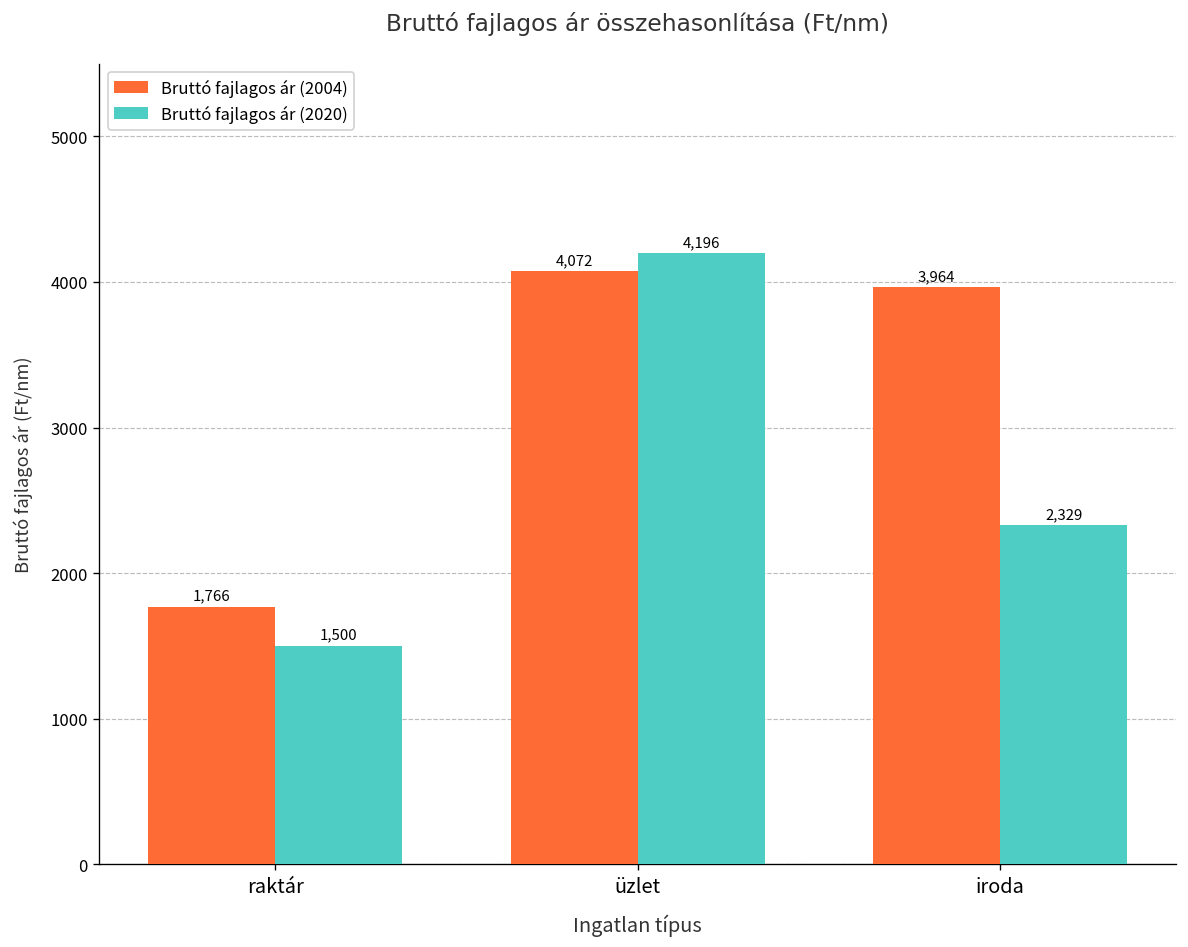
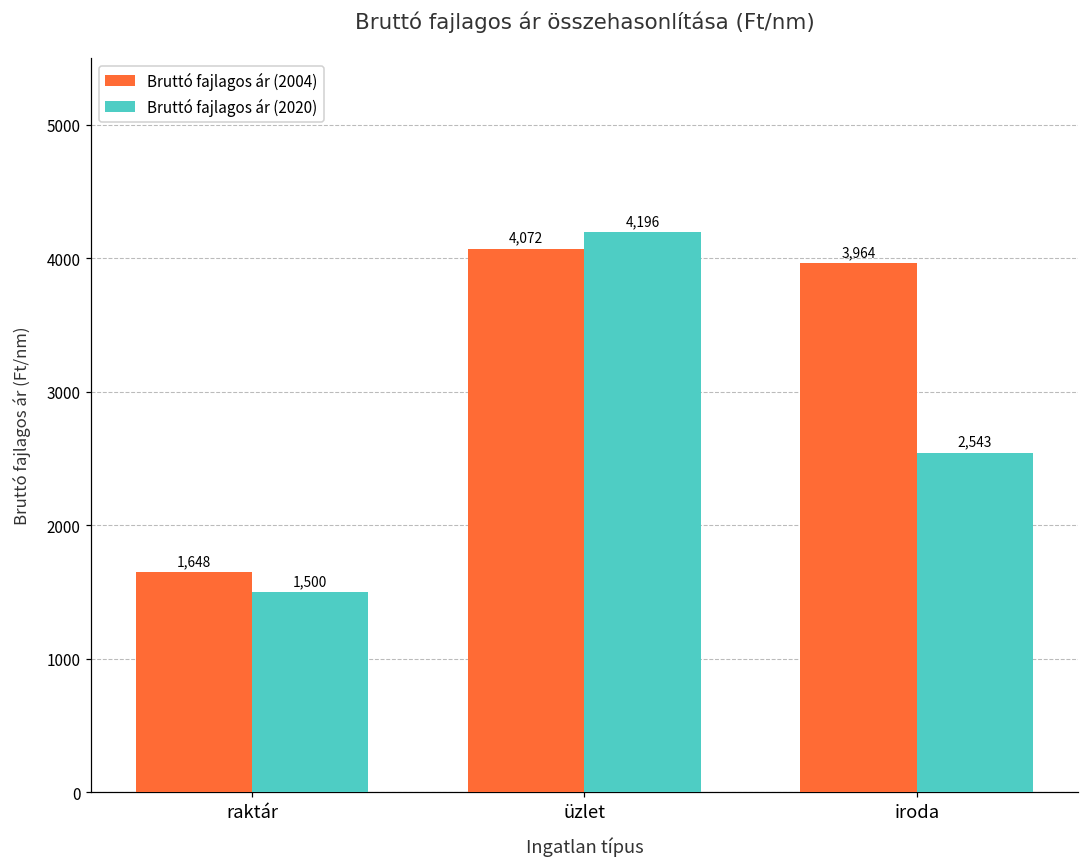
Bruttó fajlagos ár (2004), raktár: 1,766 -> 1,648
Bruttó fajlagos ár (2020), iroda: 2,329 -> 2,543
